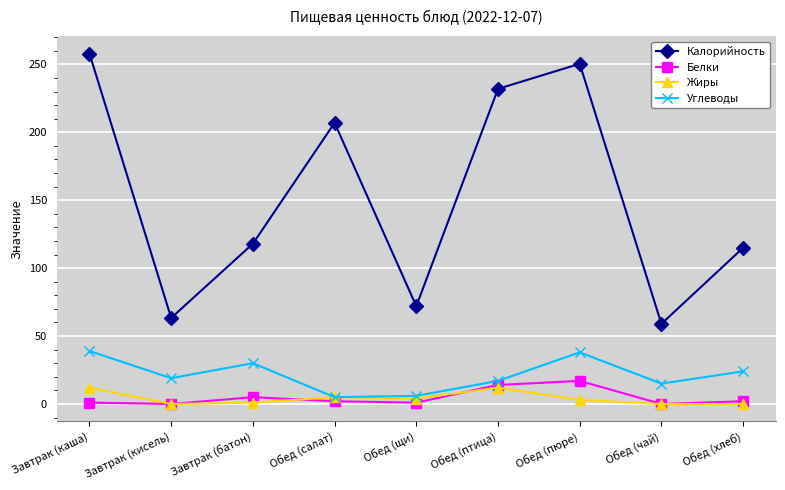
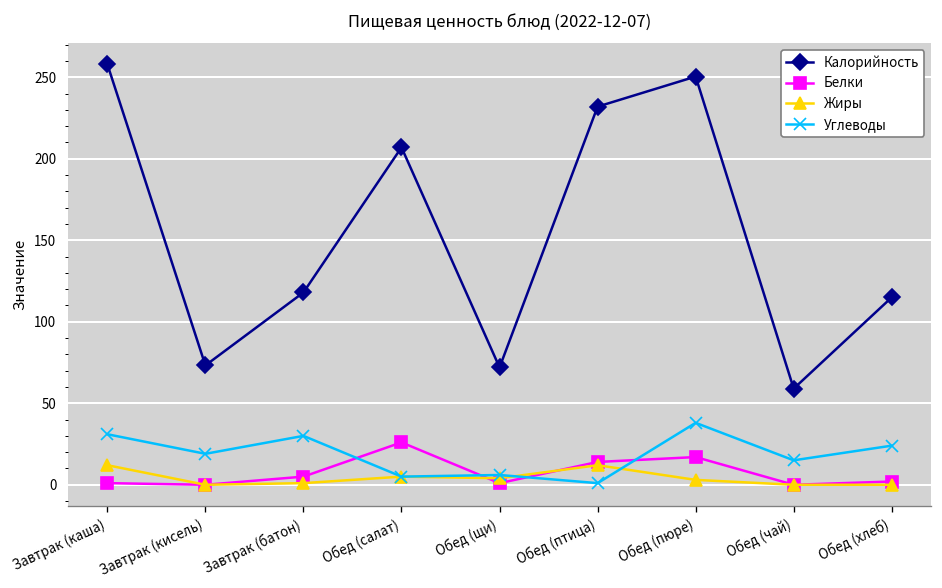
Углеводы, Завтрак (каша): 39 -> 31
Калорийность, Завтрак (кисель): 63 -> 73
Белки, Обед (салат): 2 -> 26
Углеводы, Обед (птица): 17 -> 1
